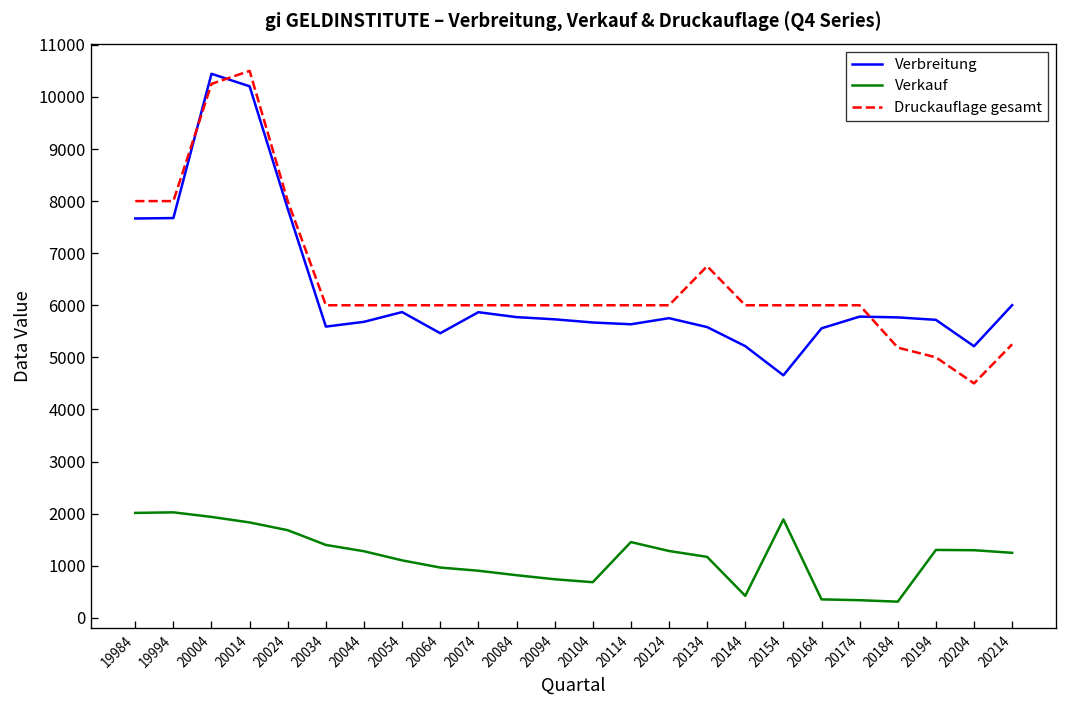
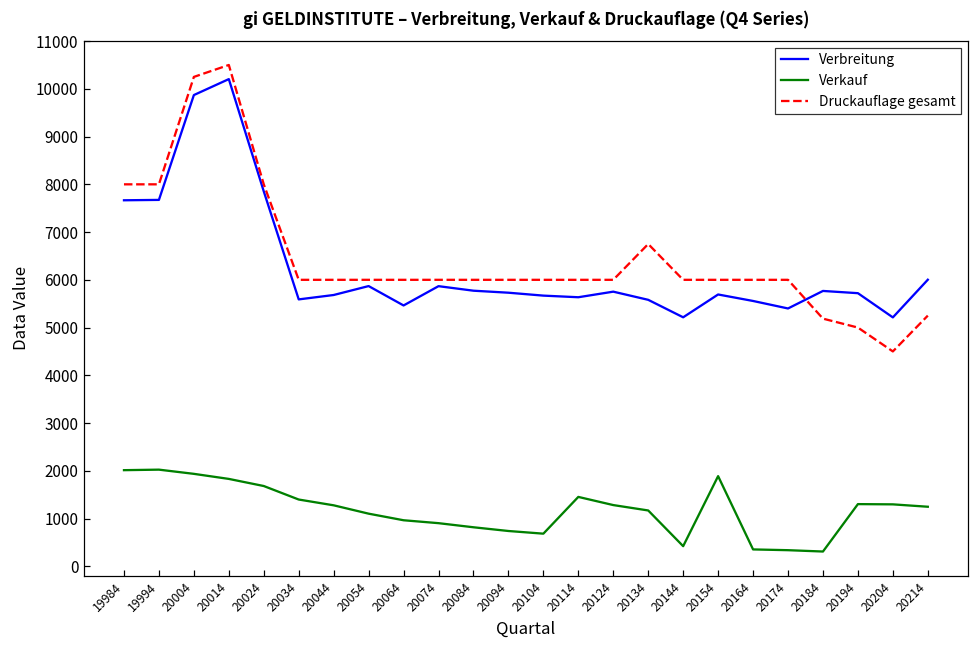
Verbreitung, 20004: 10400 -> 9900
Verbreitung, 20154: 4700 -> 5700
Verbreitung, 20174: 5800 -> 5400
